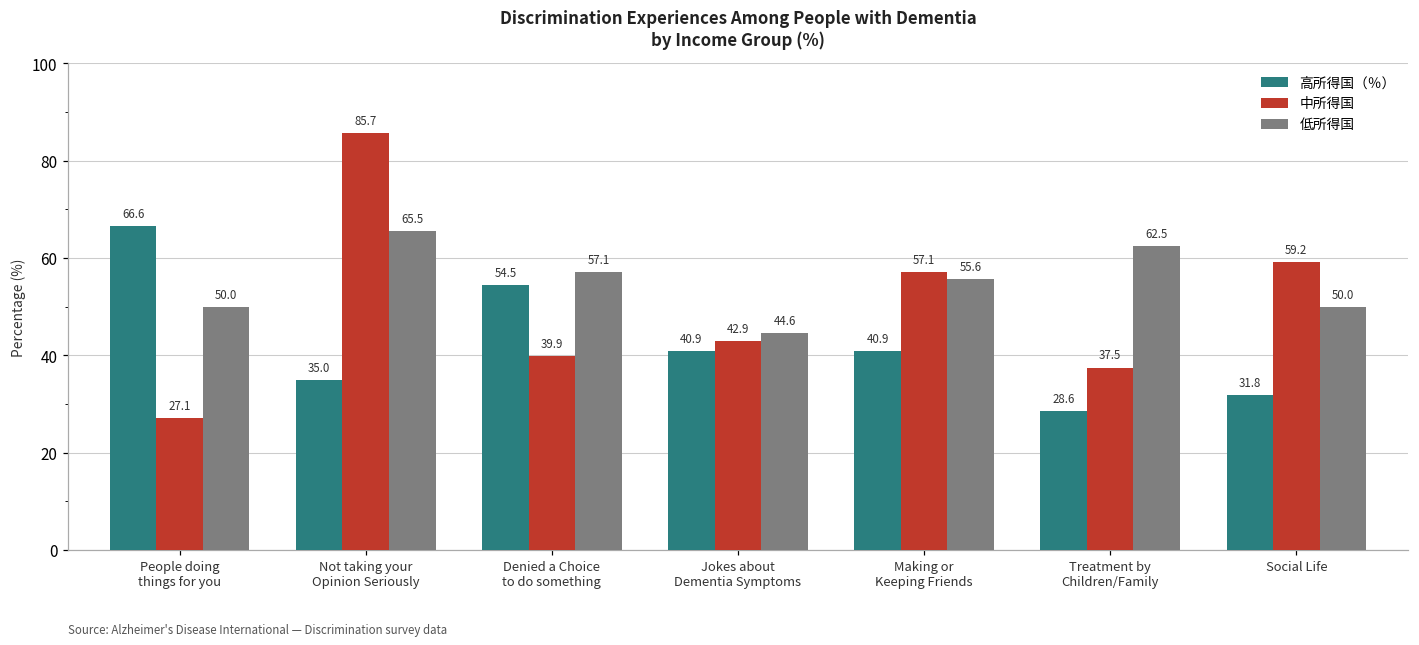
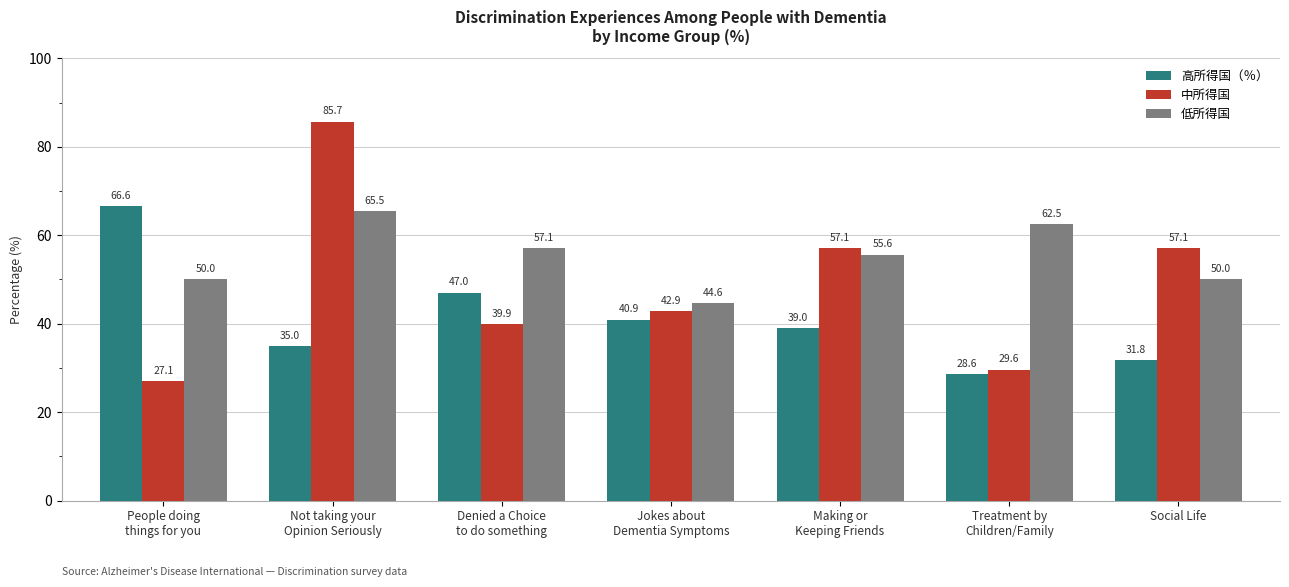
高所得国（％）, Denied a Choice to do something: 54.5 -> 47.0
高所得国（％）, Making or Keeping Friends: 40.9 -> 39.0
中所得国, Treatment by Children/Family: 37.5 -> 29.6
中所得国, Social Life: 59.2 -> 57.1
